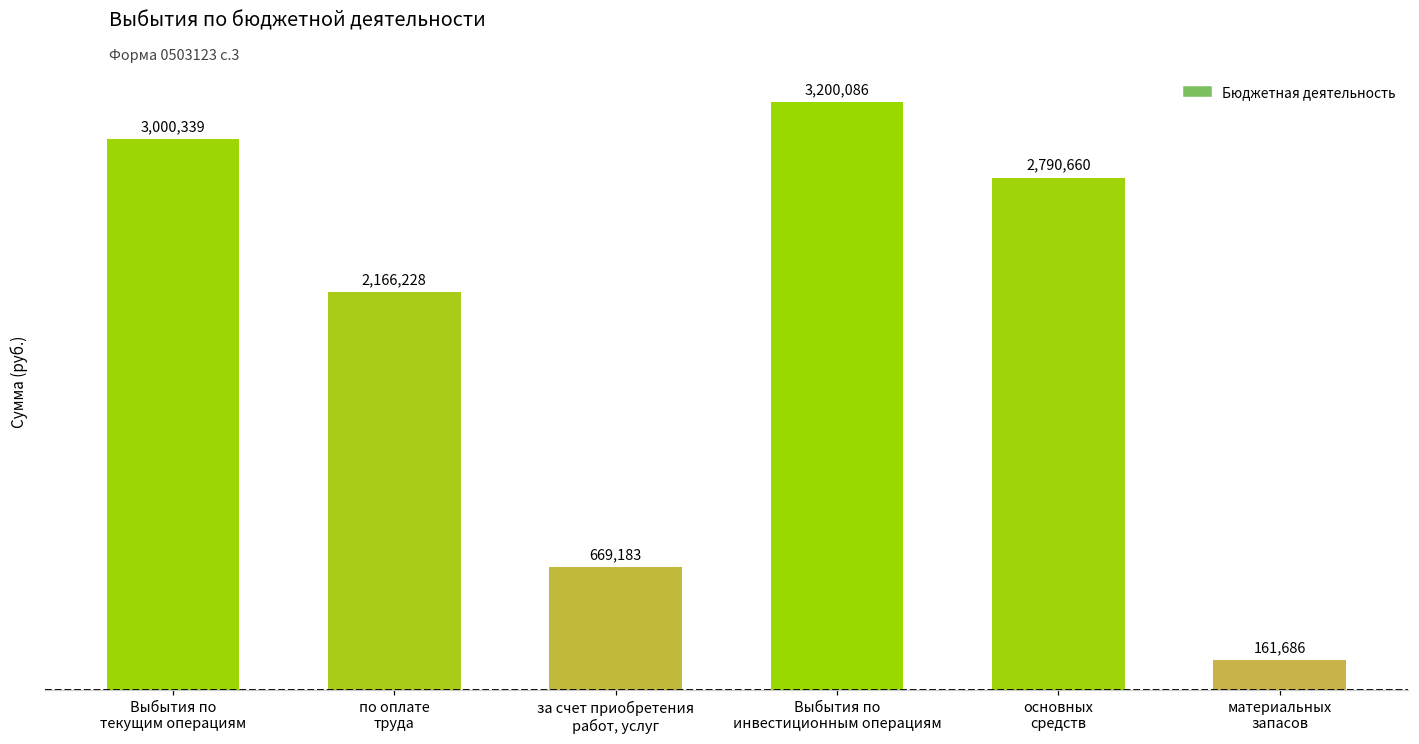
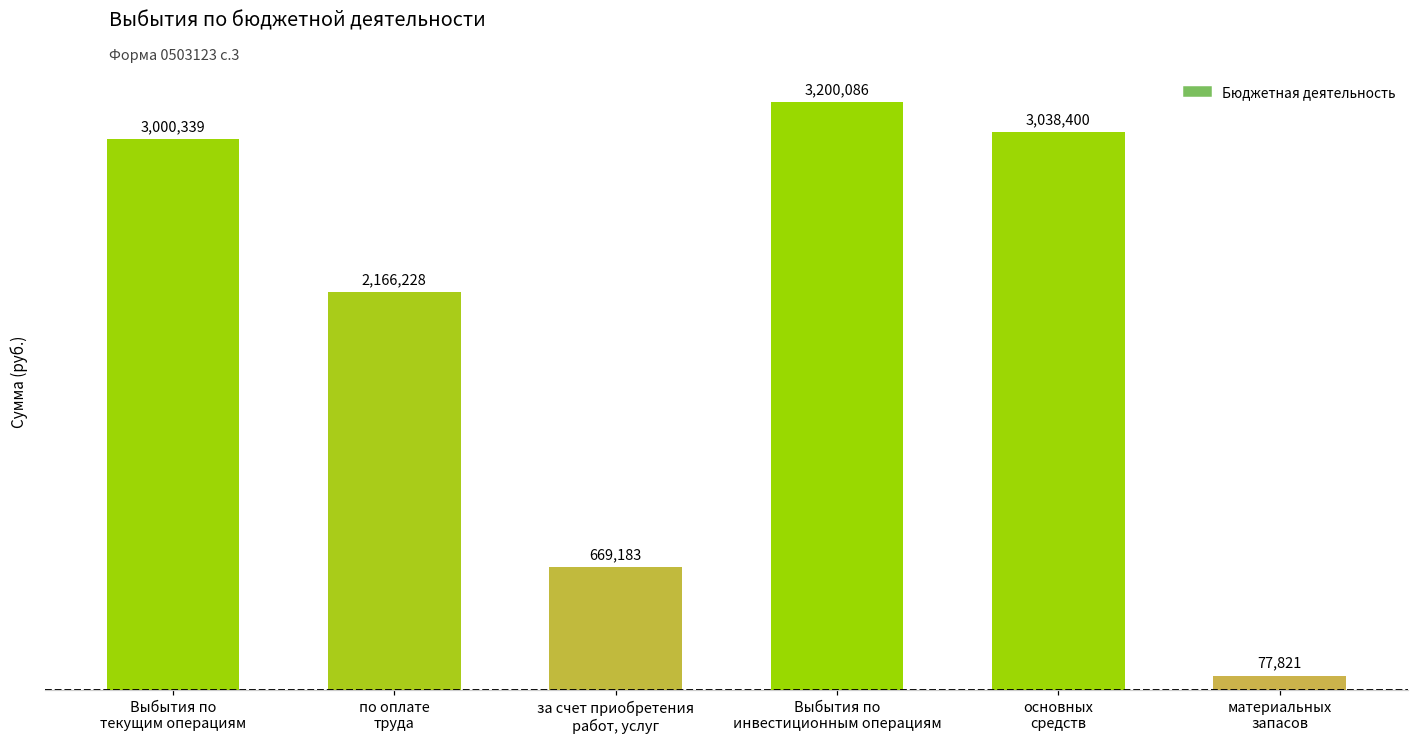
основных средств: 2,790,660 -> 3,038,400
материальных запасов: 161,686 -> 77,821
